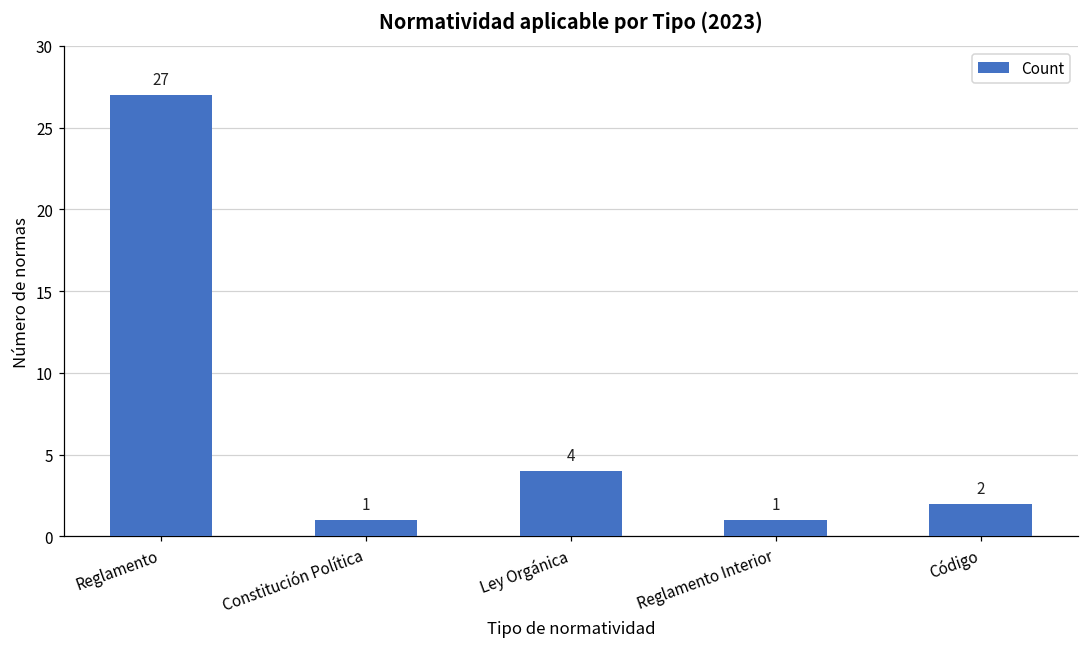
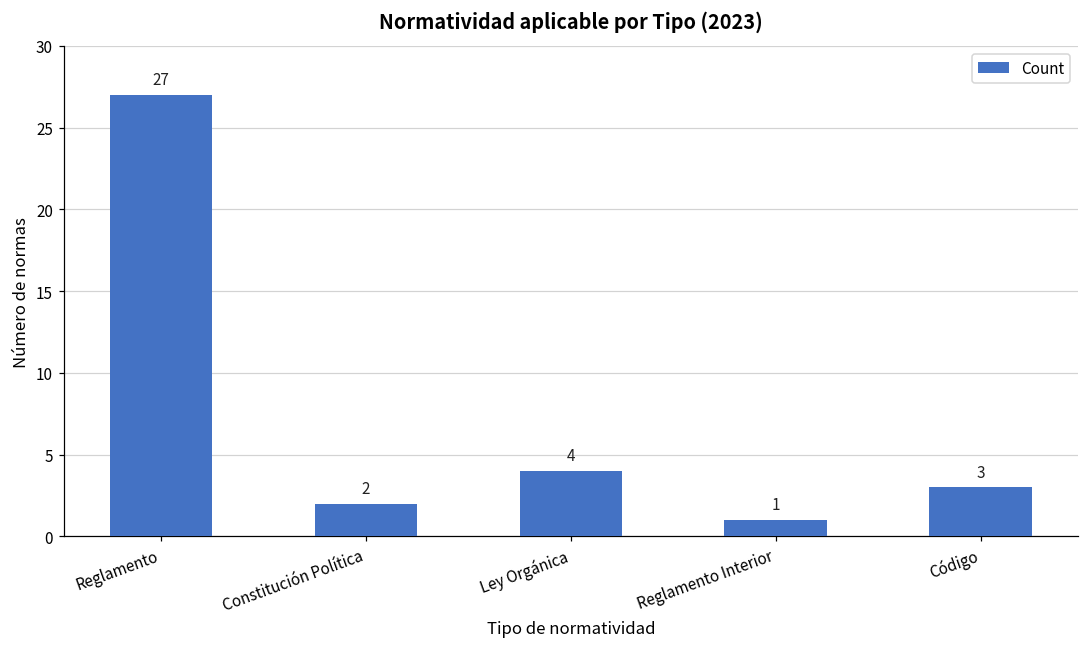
Constitución Política: 1 -> 2
Código: 2 -> 3
